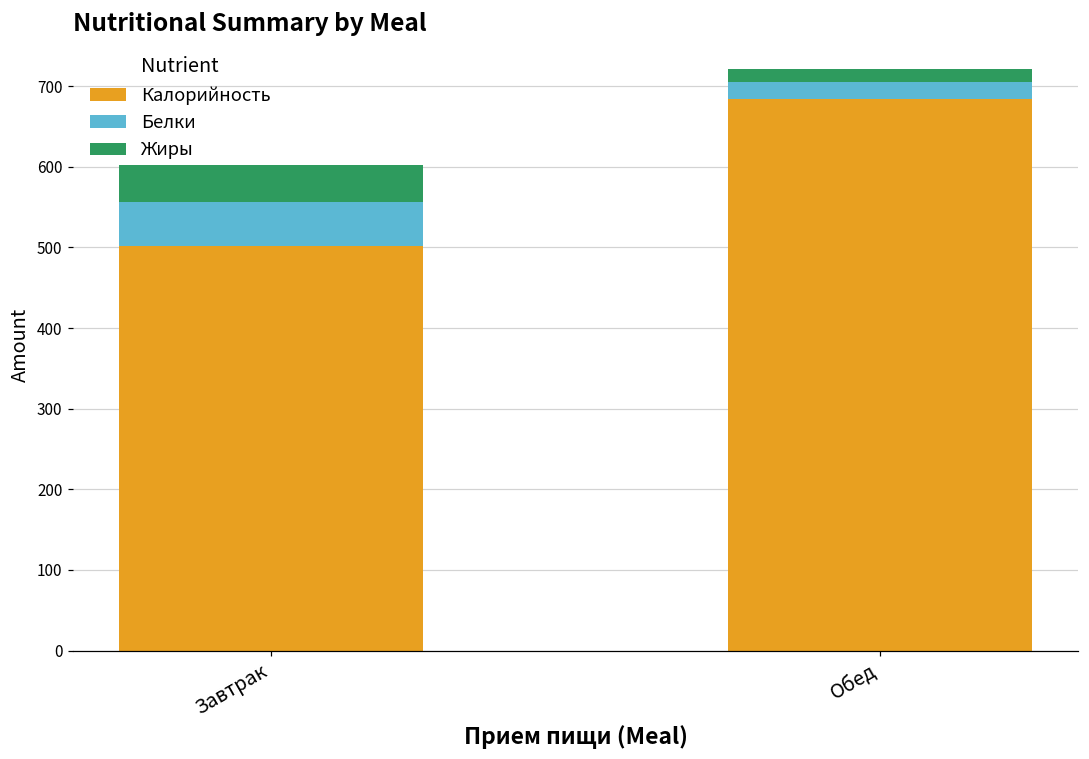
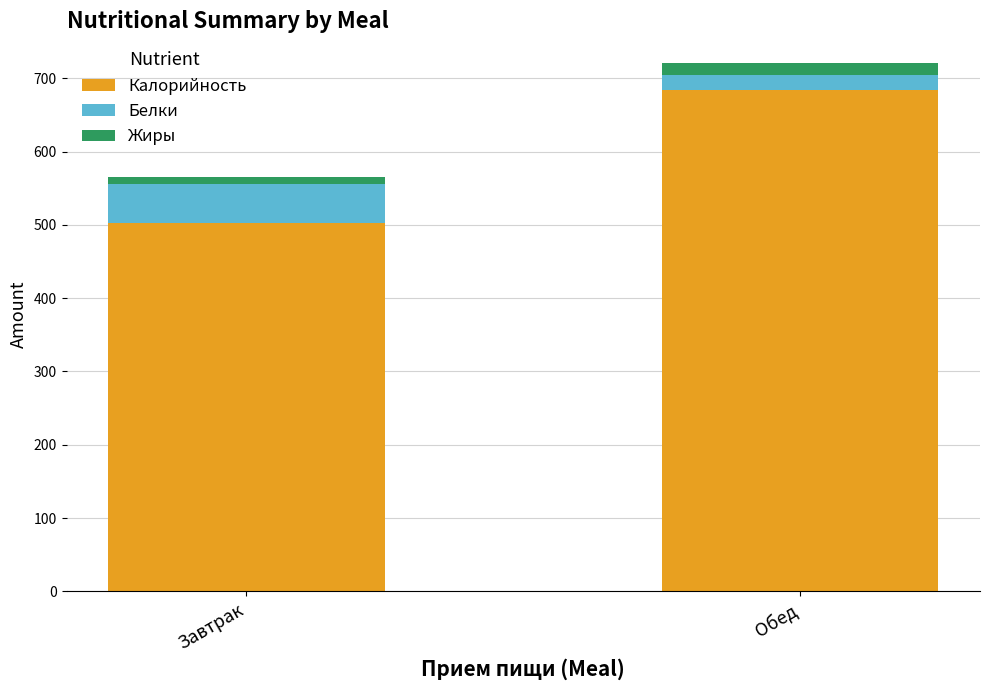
Жиры, Завтрак: 50 -> 10
